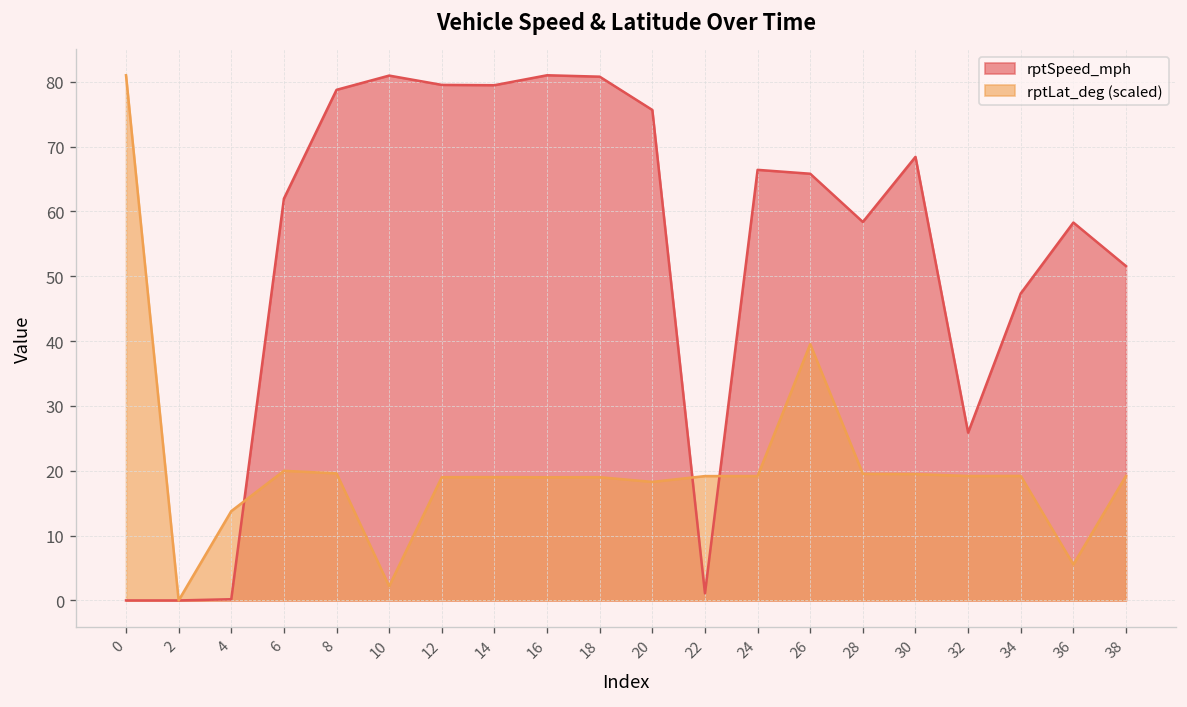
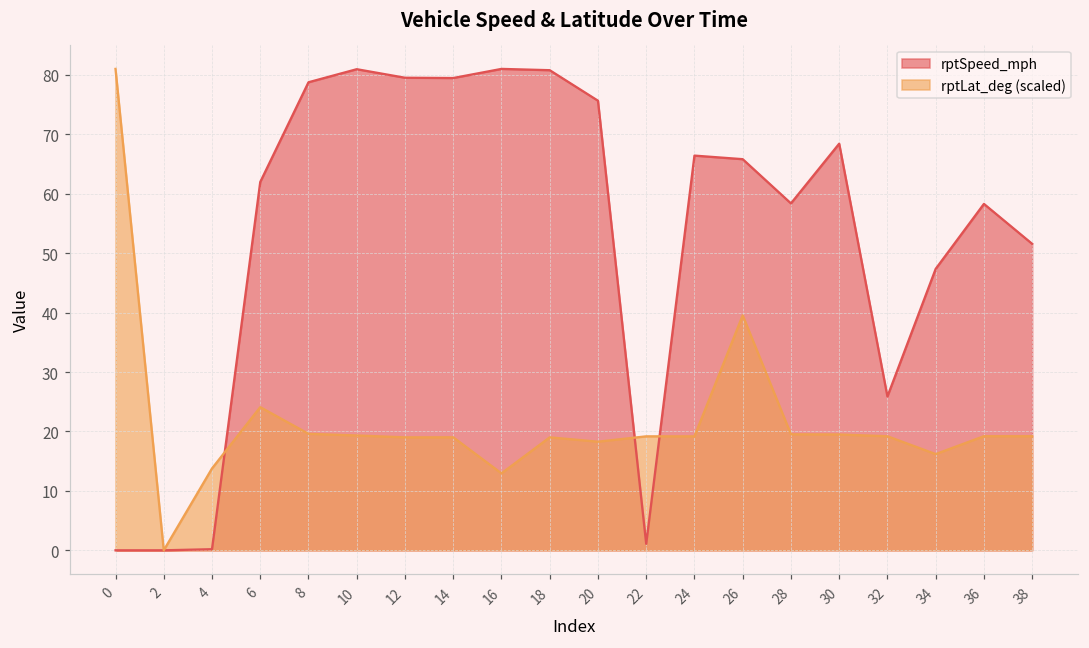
rptLat_deg (scaled), 6: 20 -> 24
rptLat_deg (scaled), 10: 2 -> 19
rptLat_deg (scaled), 16: 19 -> 13
rptLat_deg (scaled), 34: 19 -> 16
rptLat_deg (scaled), 36: 6 -> 19
